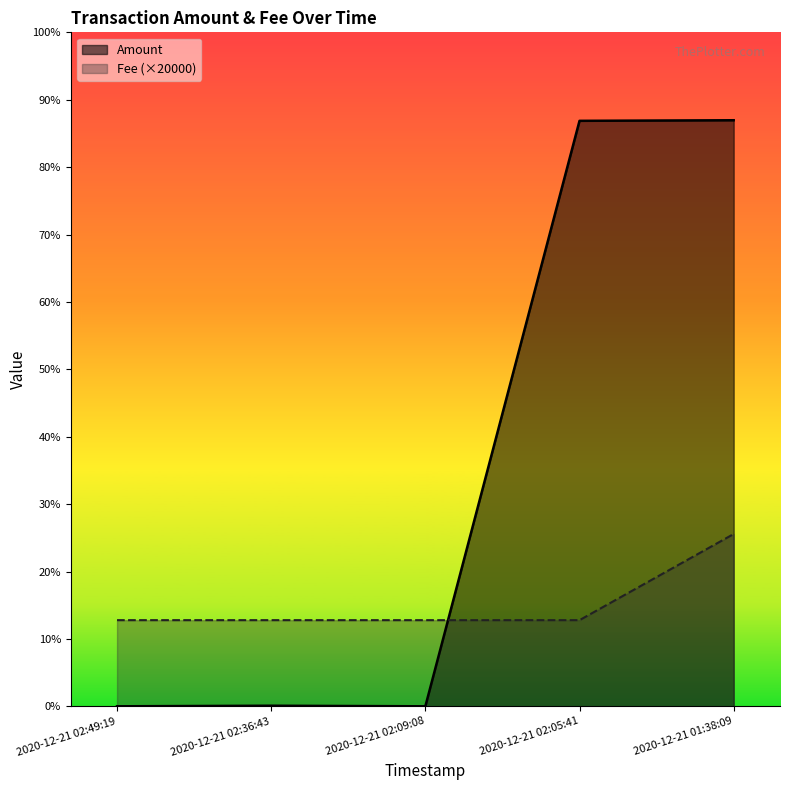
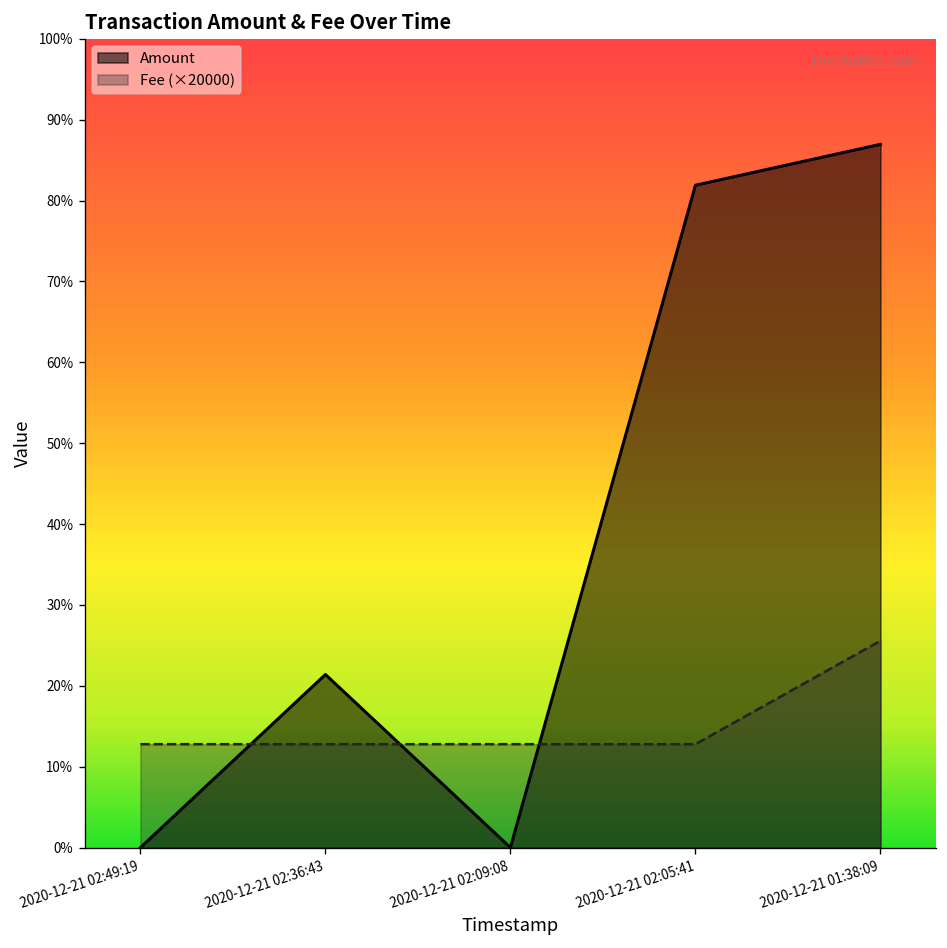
Amount, 2020-12-21 02:36:43: 0% -> 21%
Amount, 2020-12-21 02:05:41: 87% -> 82%
